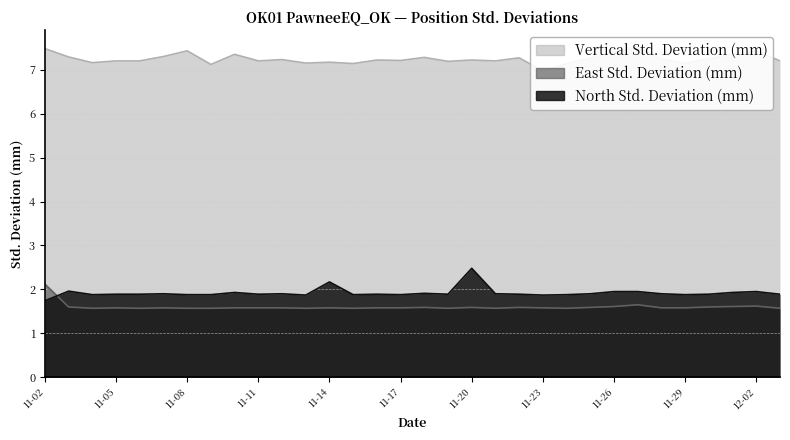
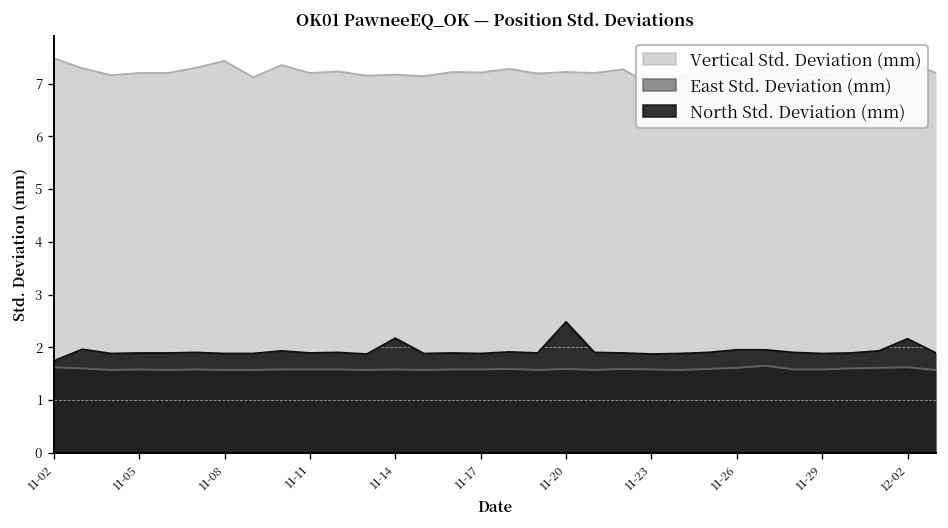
East Std. Deviation (mm), 11-02: 2.1 -> 1.6
North Std. Deviation (mm), 12-02: 2.0 -> 2.2
